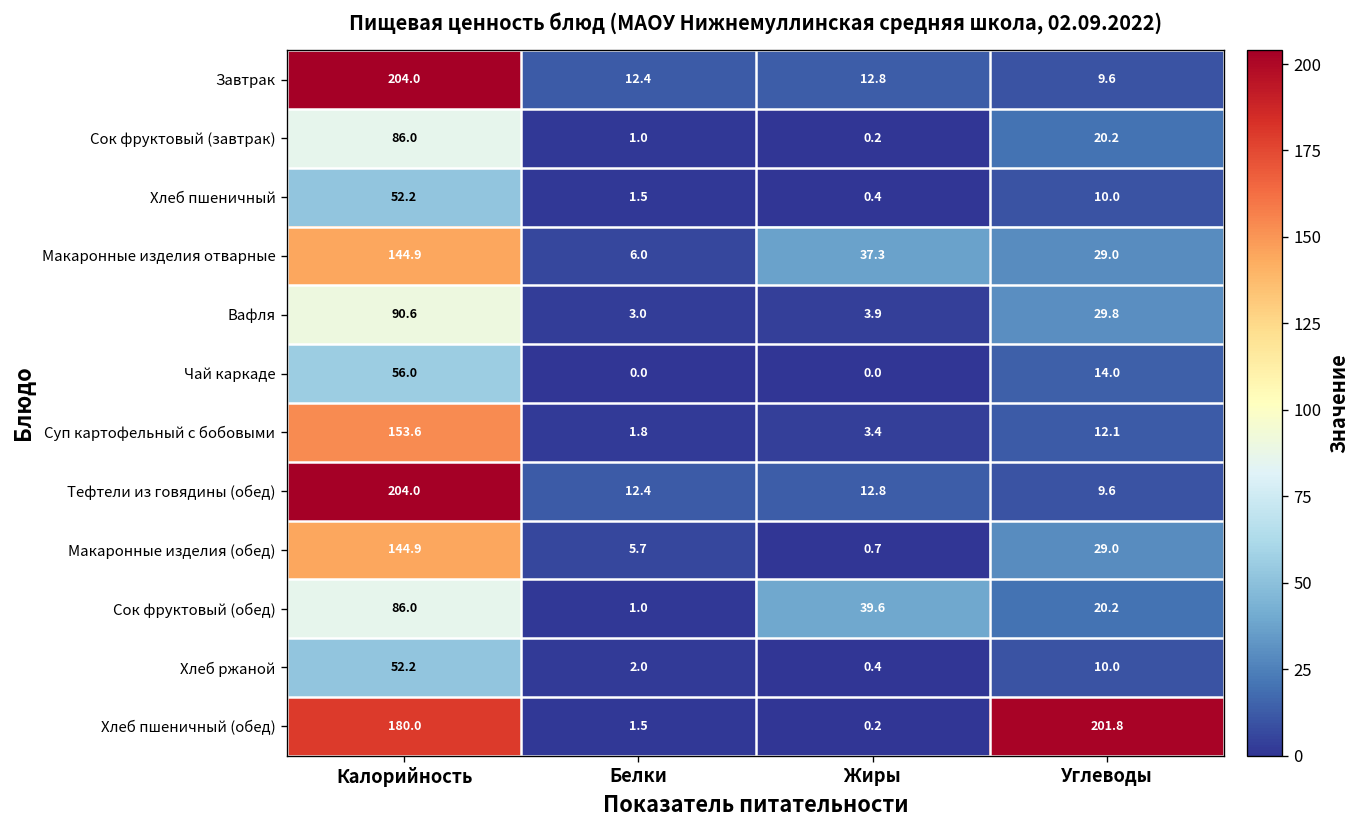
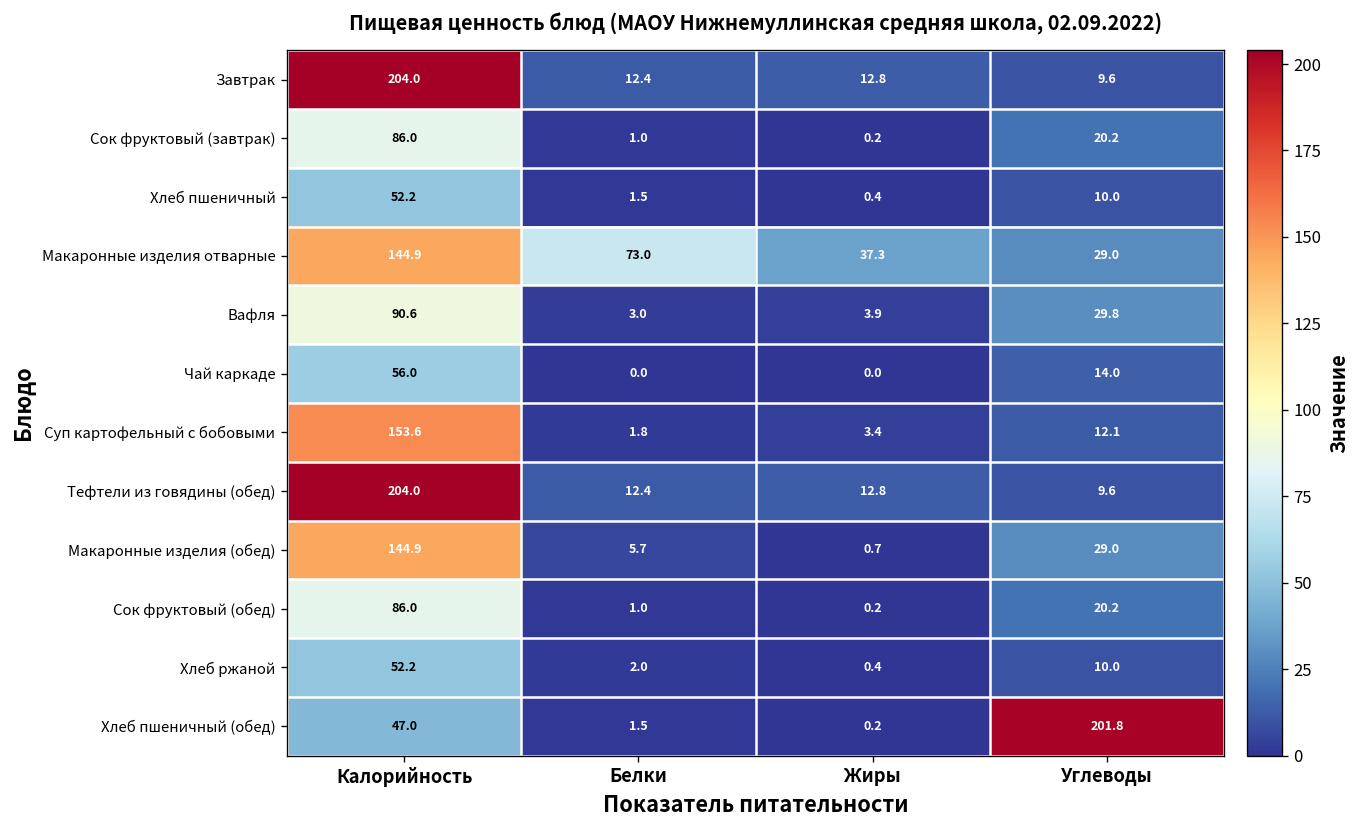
Макаронные изделия отварные, Белки: 6.0 -> 73.0
Сок фруктовый (обед), Жиры: 39.6 -> 0.2
Хлеб пшеничный (обед), Калорийность: 180.0 -> 47.0
